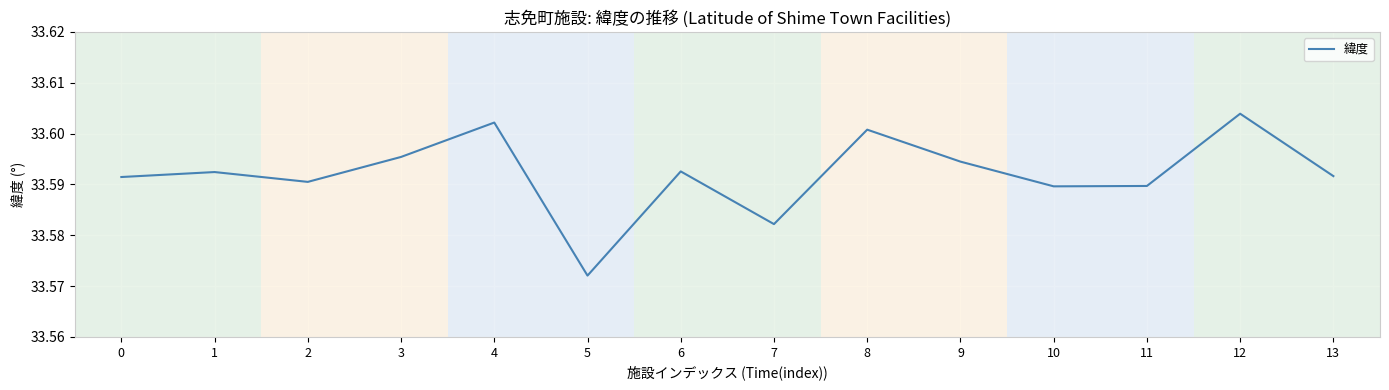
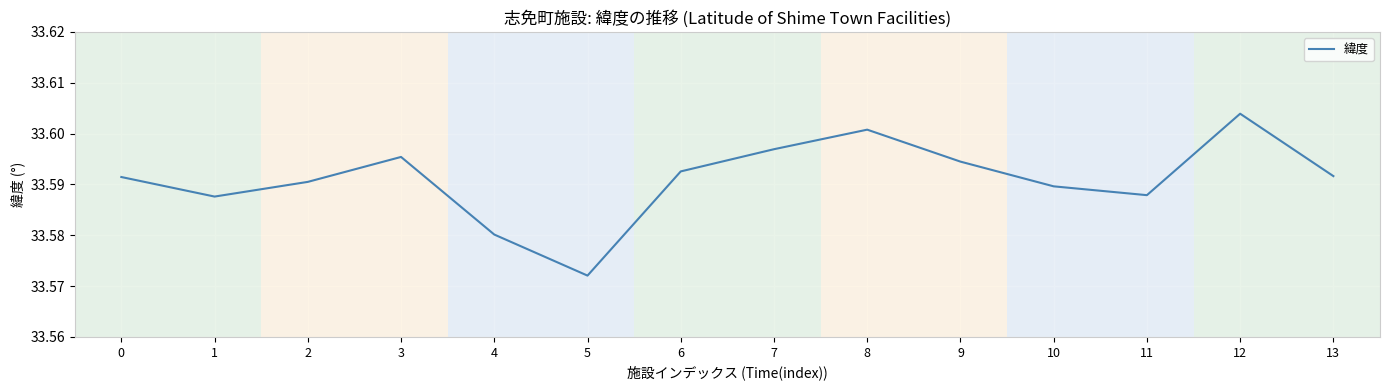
1: 33.592 -> 33.588
4: 33.602 -> 33.580
7: 33.582 -> 33.597
11: 33.590 -> 33.588
